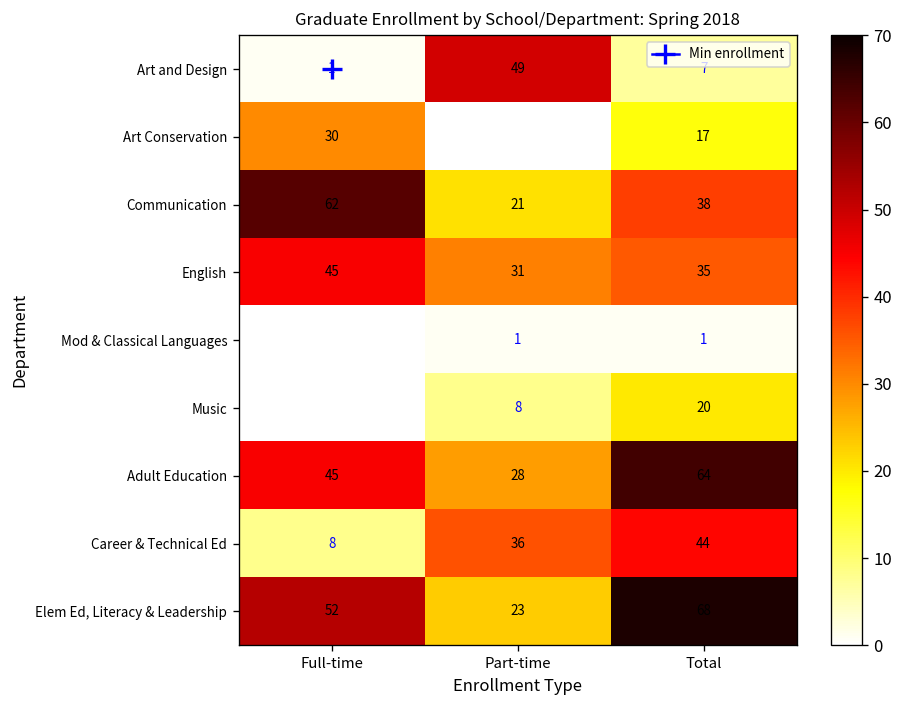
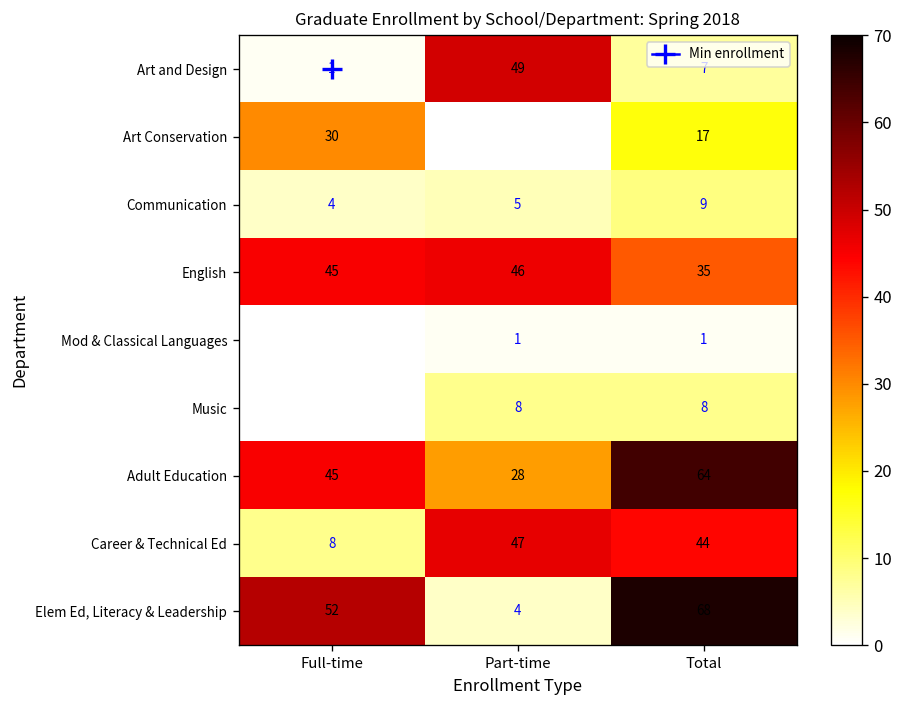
Communication, Full-time: 62 -> 4
Communication, Part-time: 21 -> 5
Communication, Total: 38 -> 9
English, Part-time: 31 -> 46
Music, Total: 20 -> 8
Career & Technical Ed, Part-time: 36 -> 47
Elem Ed, Literacy & Leadership, Part-time: 23 -> 4
